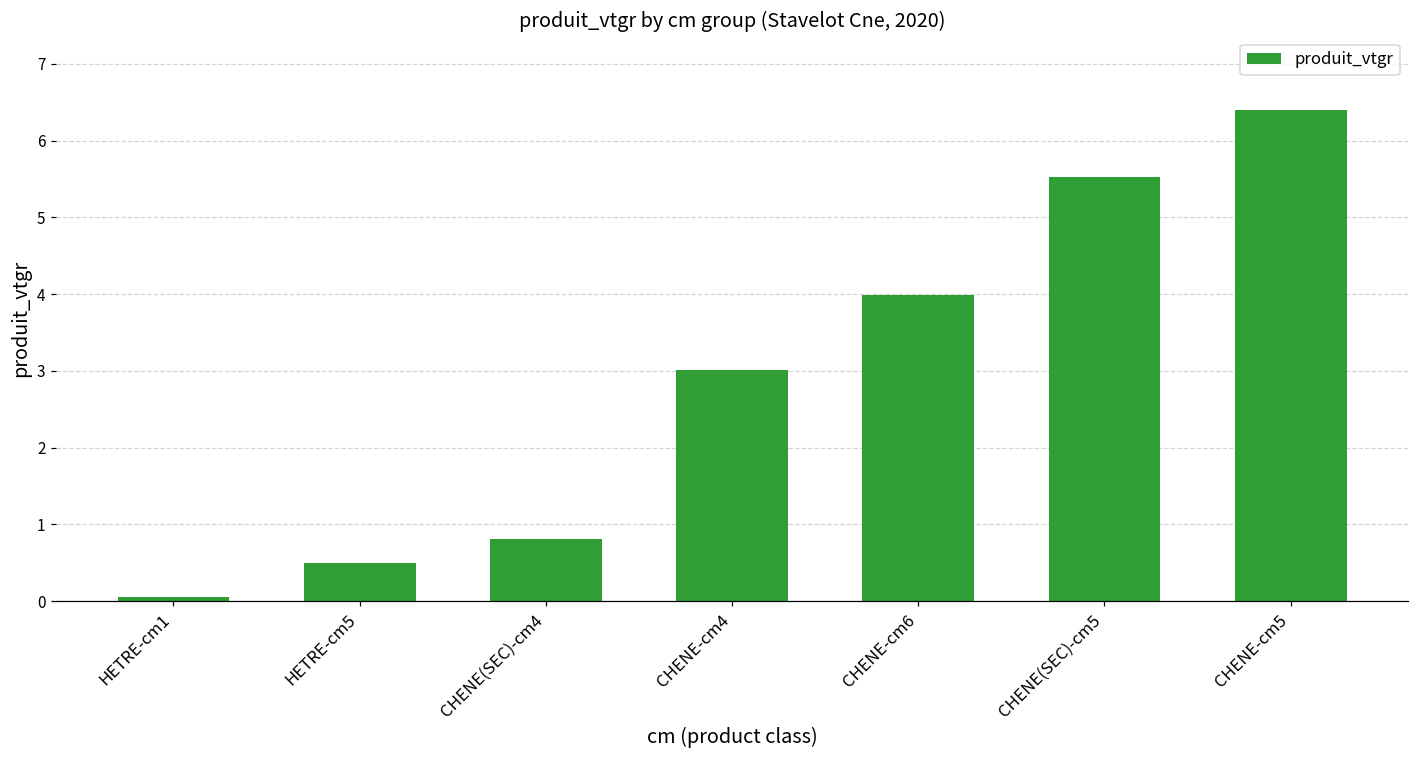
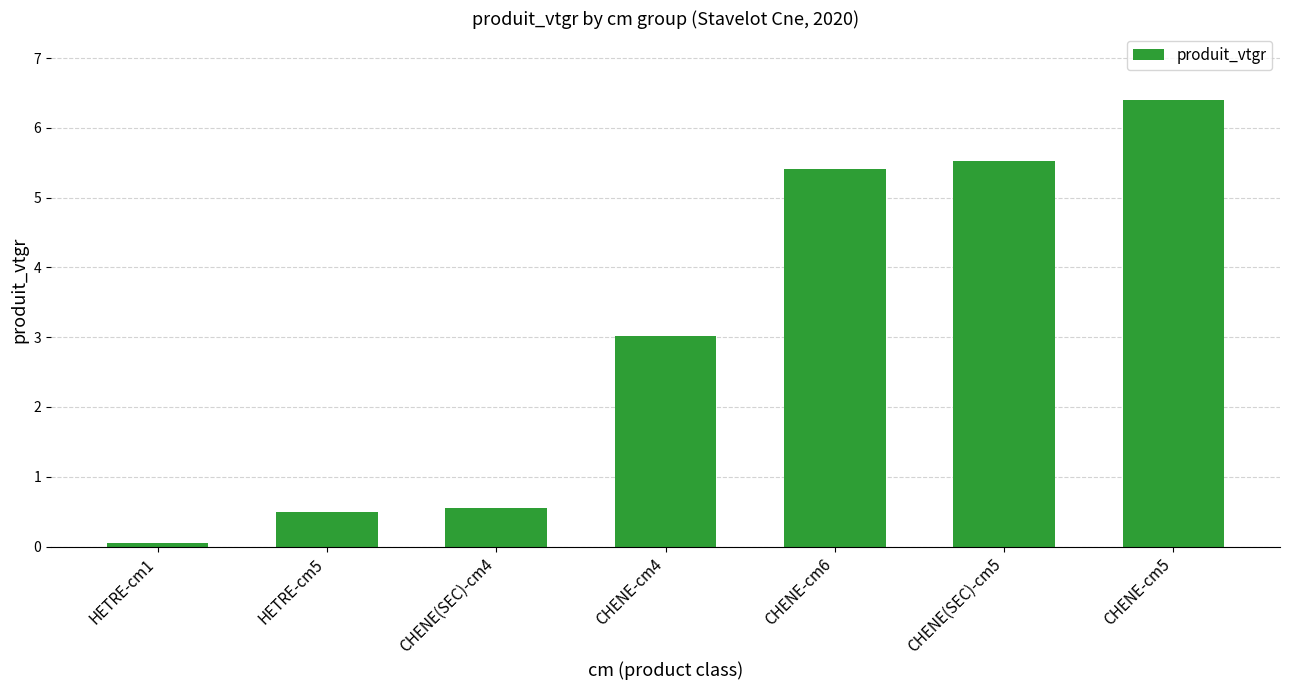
CHENE(SEC)-cm4: 0.8 -> 0.6
CHENE-cm6: 4.0 -> 5.4
